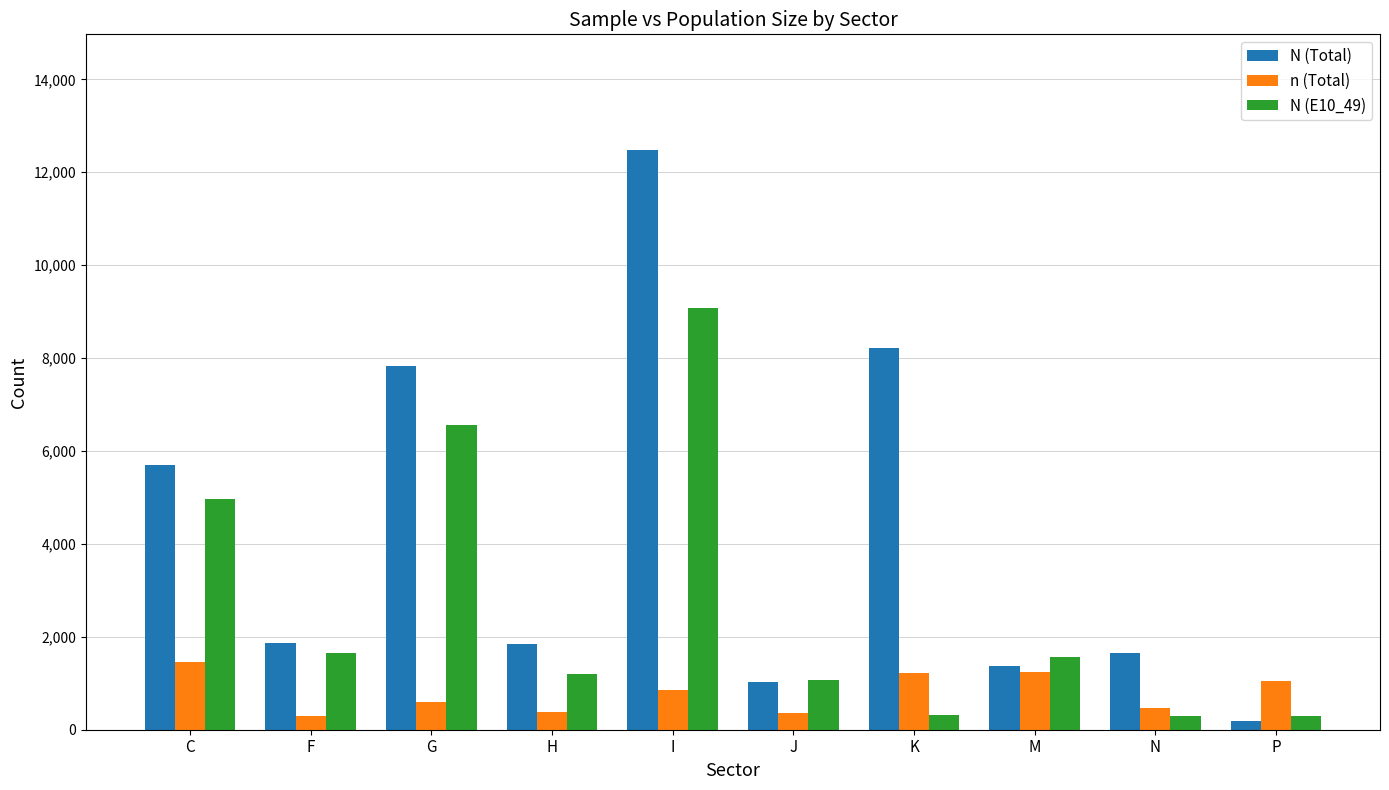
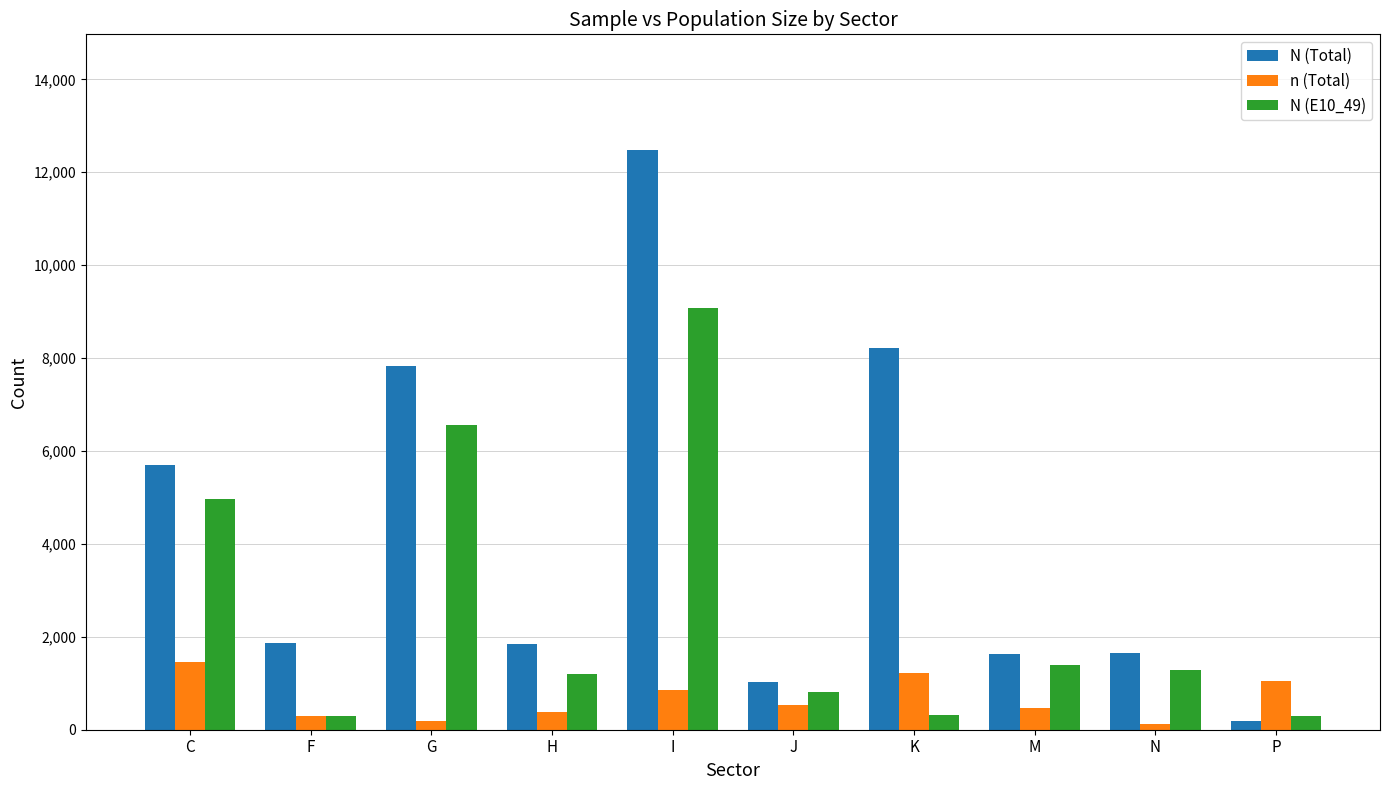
N (E10_49), F: 1,600 -> 300
n (Total), G: 600 -> 200
n (Total), J: 400 -> 500
N (E10_49), J: 1,100 -> 800
N (Total), M: 1,400 -> 1,600
n (Total), M: 1,200 -> 500
N (E10_49), M: 1,600 -> 1,400
n (Total), N: 500 -> 100
N (E10_49), N: 300 -> 1,300
